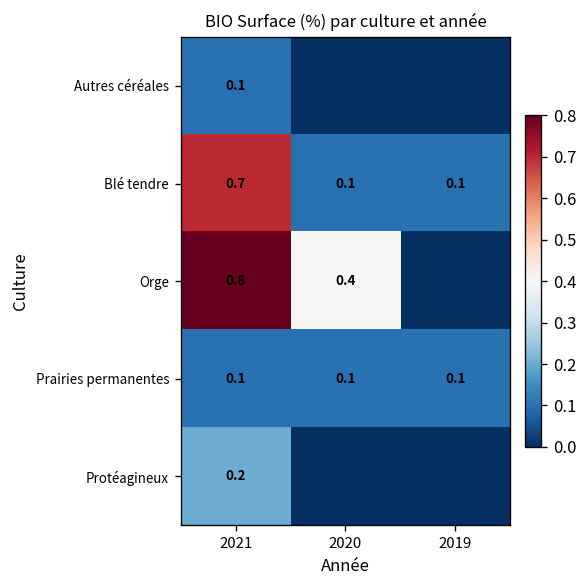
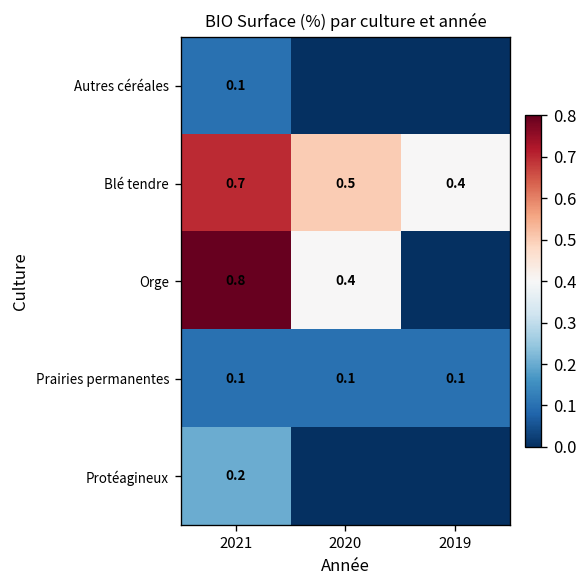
Blé tendre, 2020: 0.1 -> 0.5
Blé tendre, 2019: 0.1 -> 0.4
